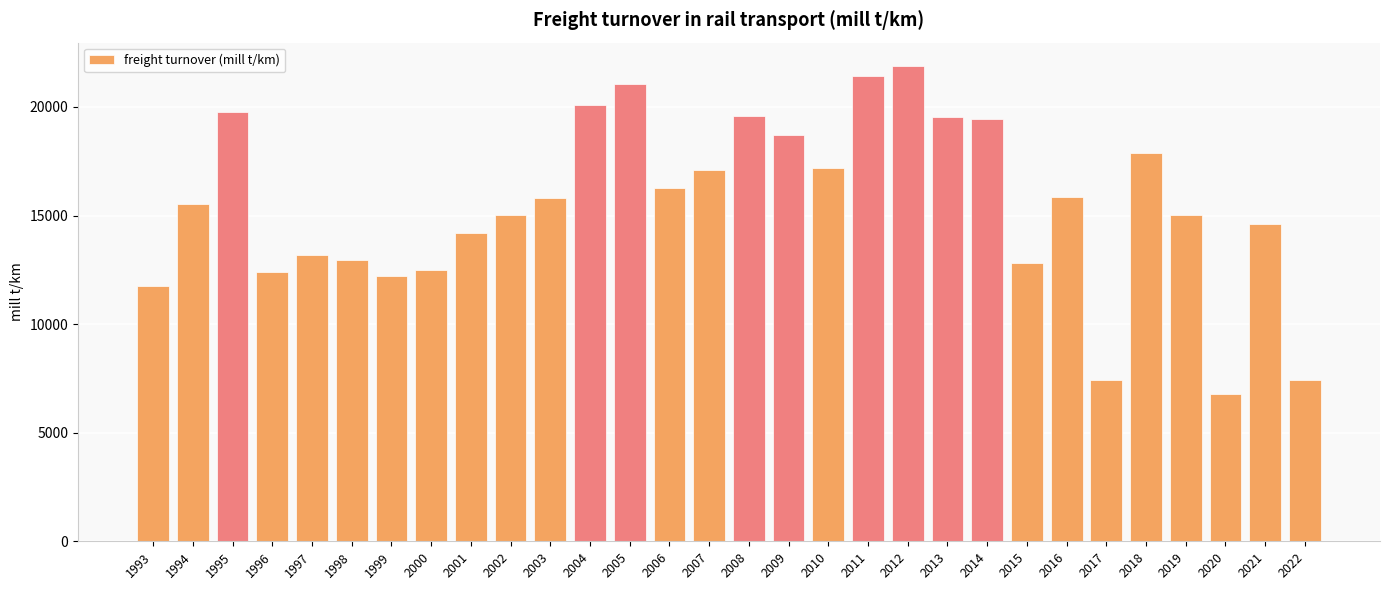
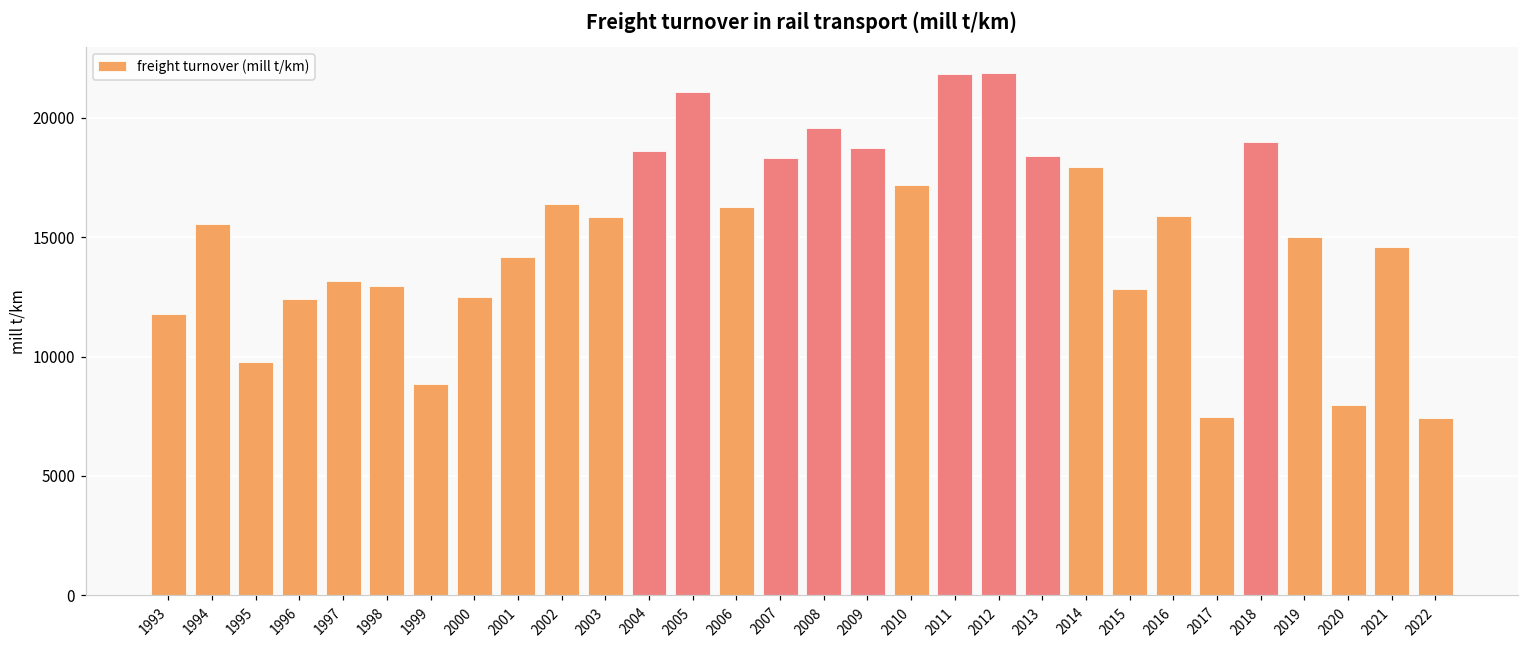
1995: 19800 -> 9800
1999: 12200 -> 8800
2002: 15000 -> 16400
2004: 20100 -> 18600
2007: 17100 -> 18300
2011: 21400 -> 21800
2013: 19500 -> 18400
2014: 19400 -> 17900
2018: 17900 -> 19000
2020: 6800 -> 8000
